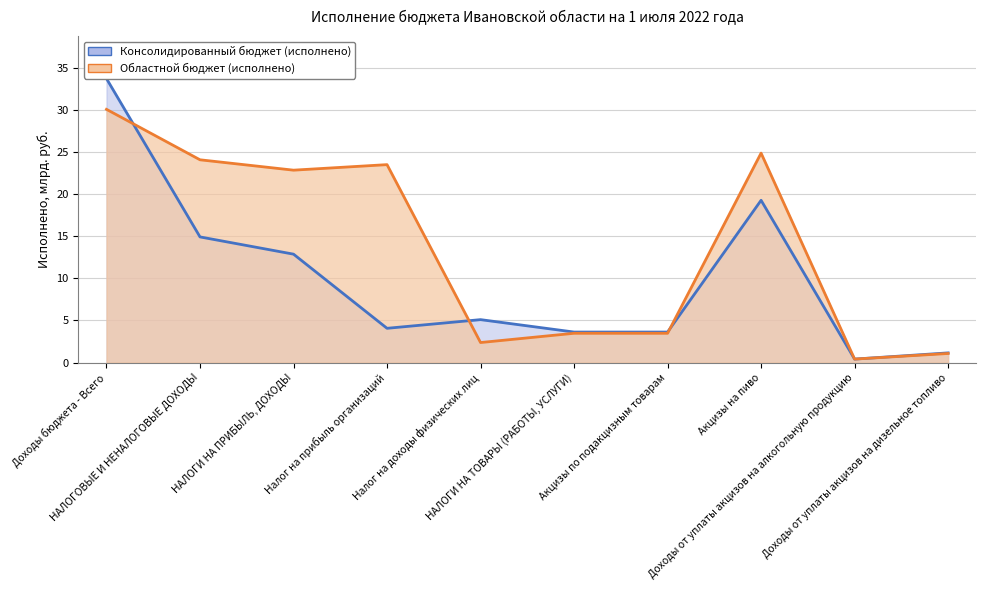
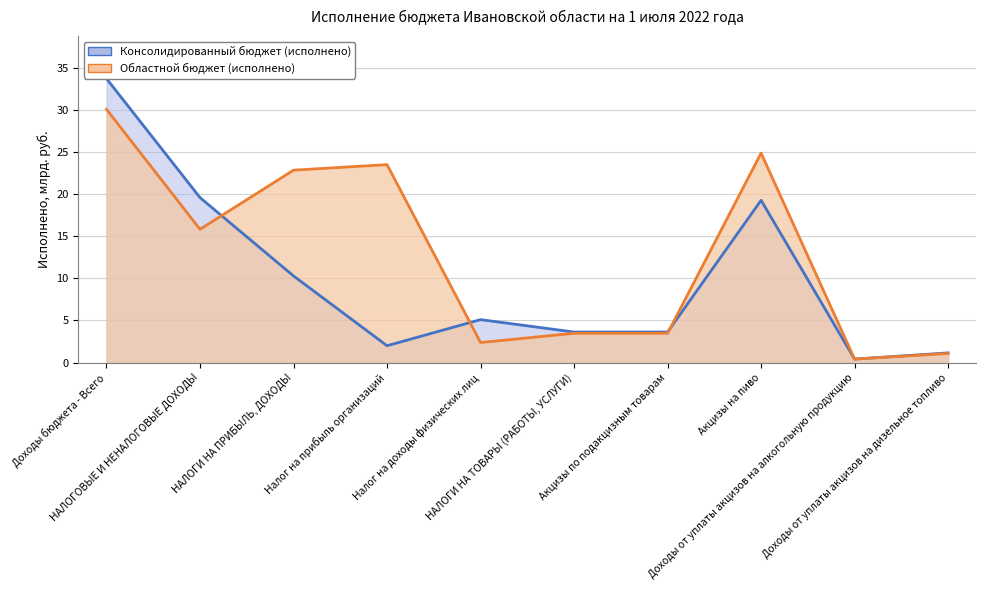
Консолидированный бюджет (исполнено), НАЛОГОВЫЕ И НЕНАЛОГОВЫЕ ДОХОДЫ: 15 -> 20
Областной бюджет (исполнено), НАЛОГОВЫЕ И НЕНАЛОГОВЫЕ ДОХОДЫ: 24 -> 16
Консолидированный бюджет (исполнено), НАЛОГИ НА ПРИБЫЛЬ, ДОХОДЫ: 13 -> 10
Консолидированный бюджет (исполнено), Налог на прибыль организаций: 4 -> 2
